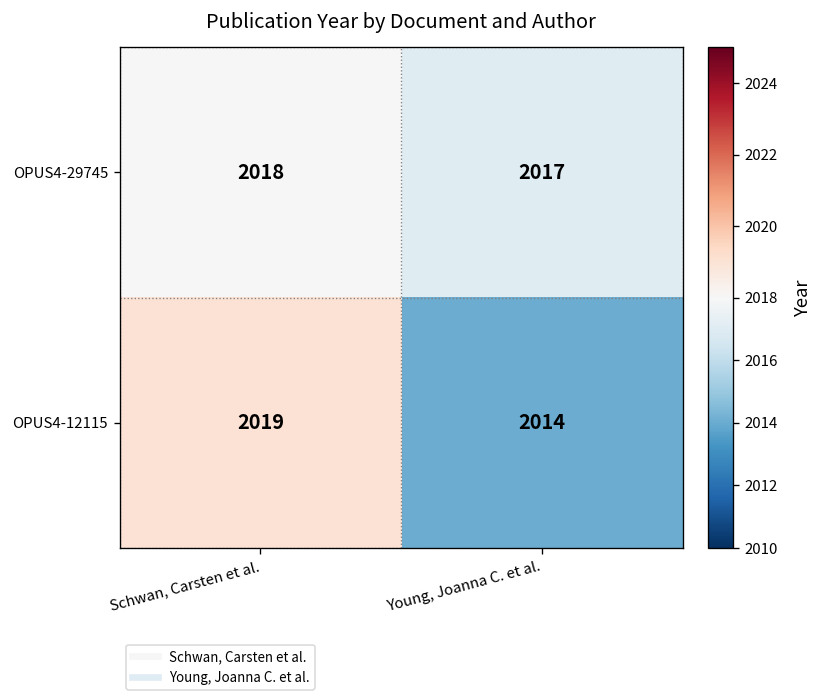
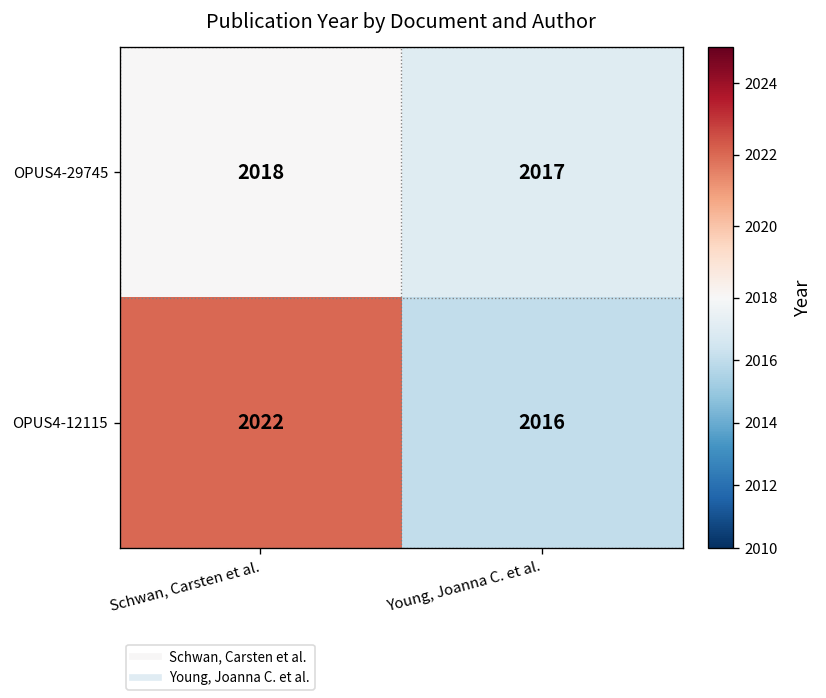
OPUS4-12115, Schwan, Carsten et al.: 2019 -> 2022
OPUS4-12115, Young, Joanna C. et al.: 2014 -> 2016
